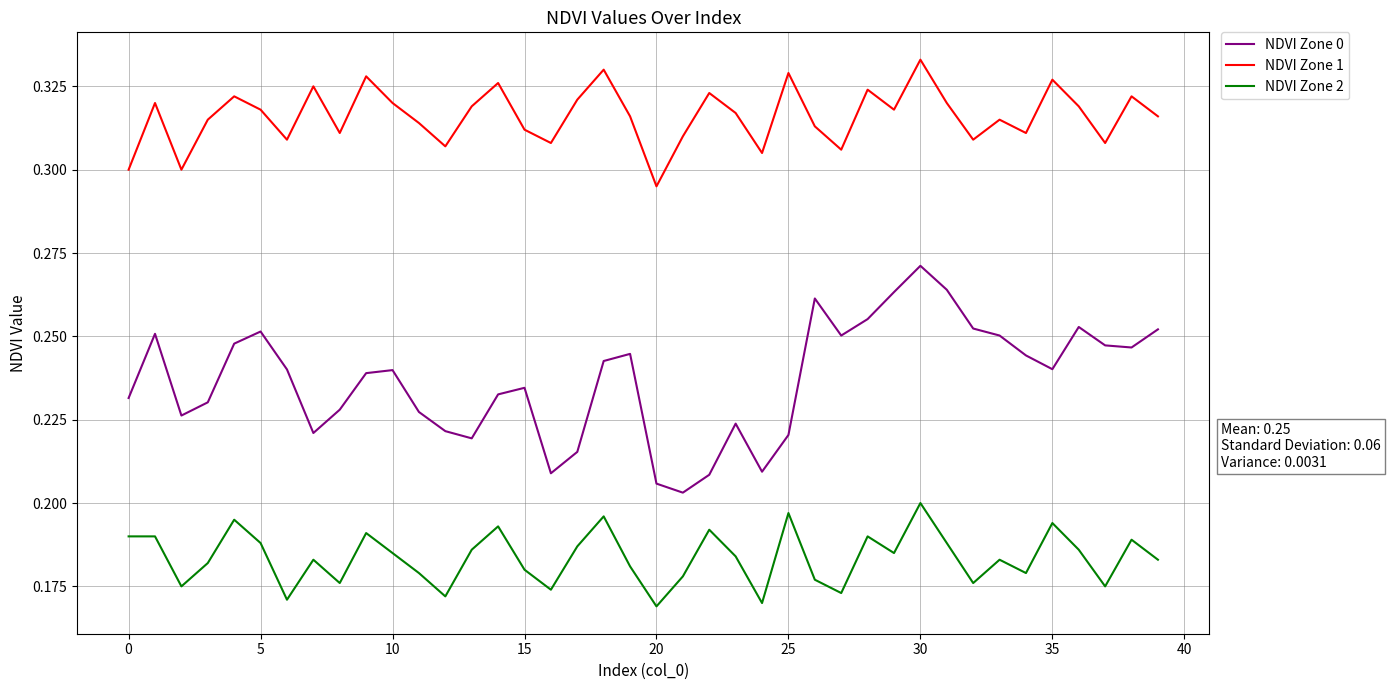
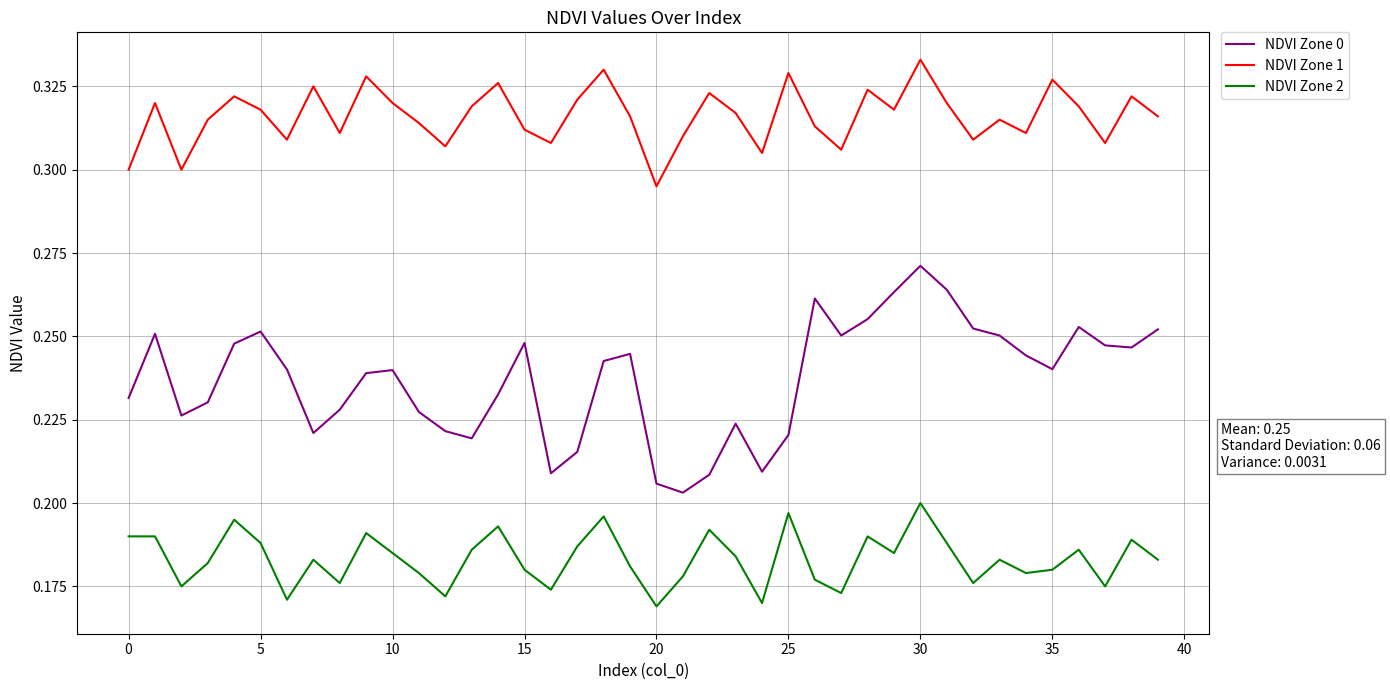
NDVI Zone 0, 15: 0.235 -> 0.248
NDVI Zone 2, 35: 0.194 -> 0.180
